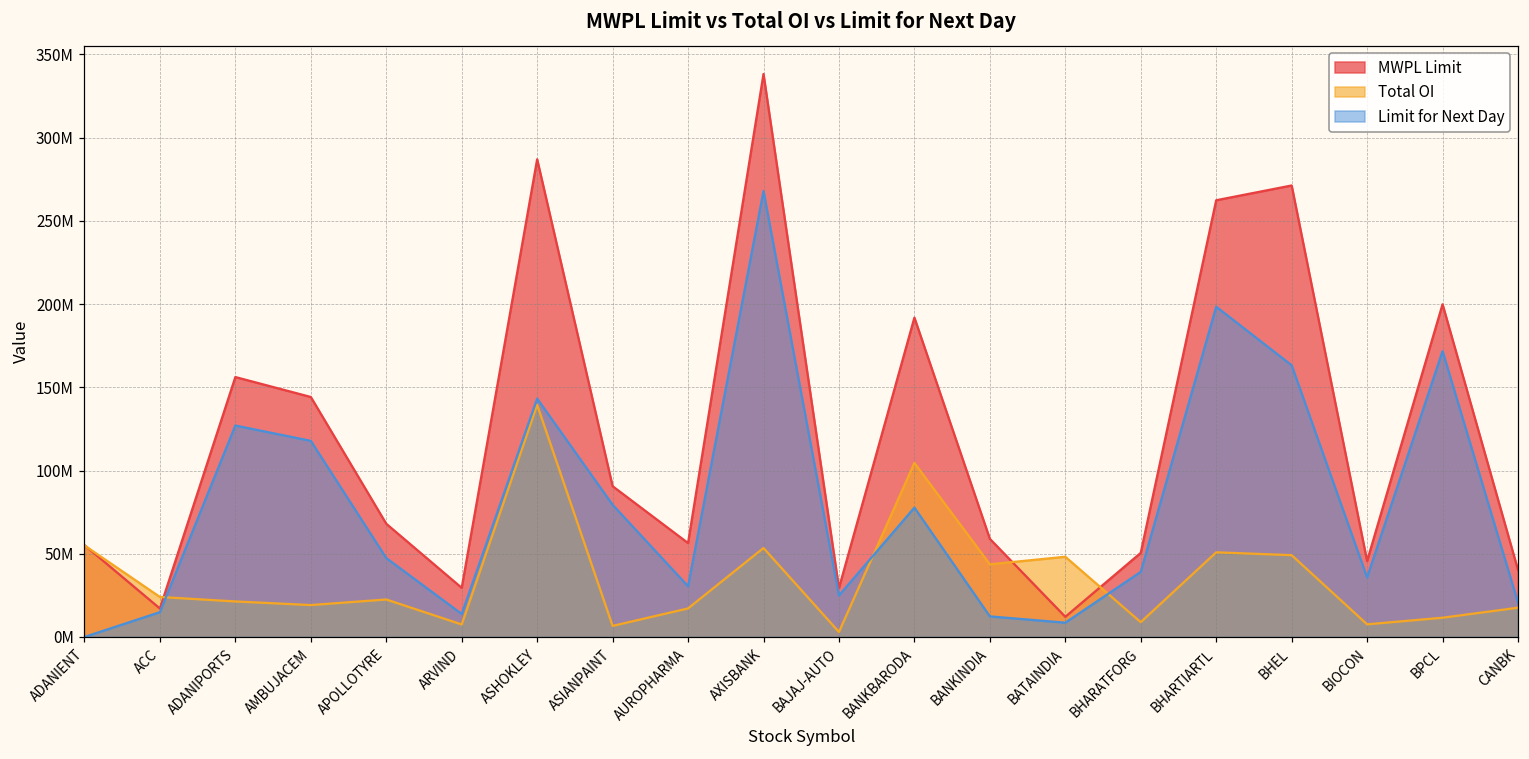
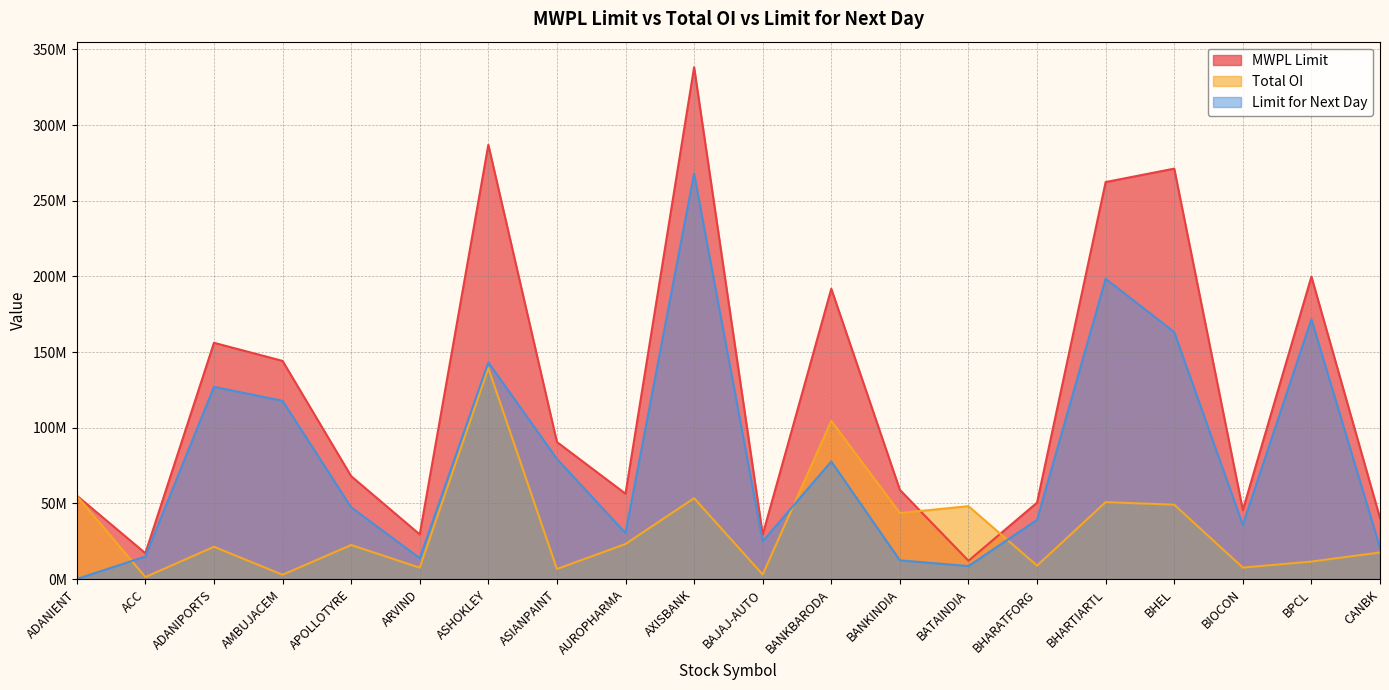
Total OI, ACC: 24000000 -> 1000000
Total OI, AMBUJACEM: 19000000 -> 3000000
Total OI, AUROPHARMA: 17000000 -> 23000000
